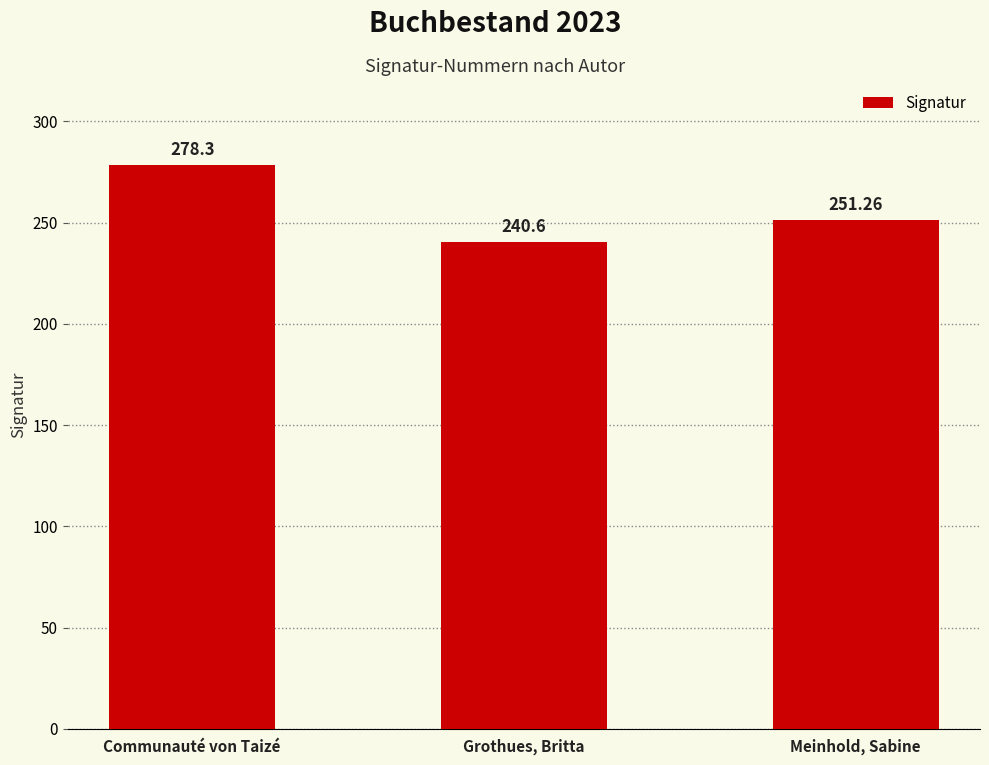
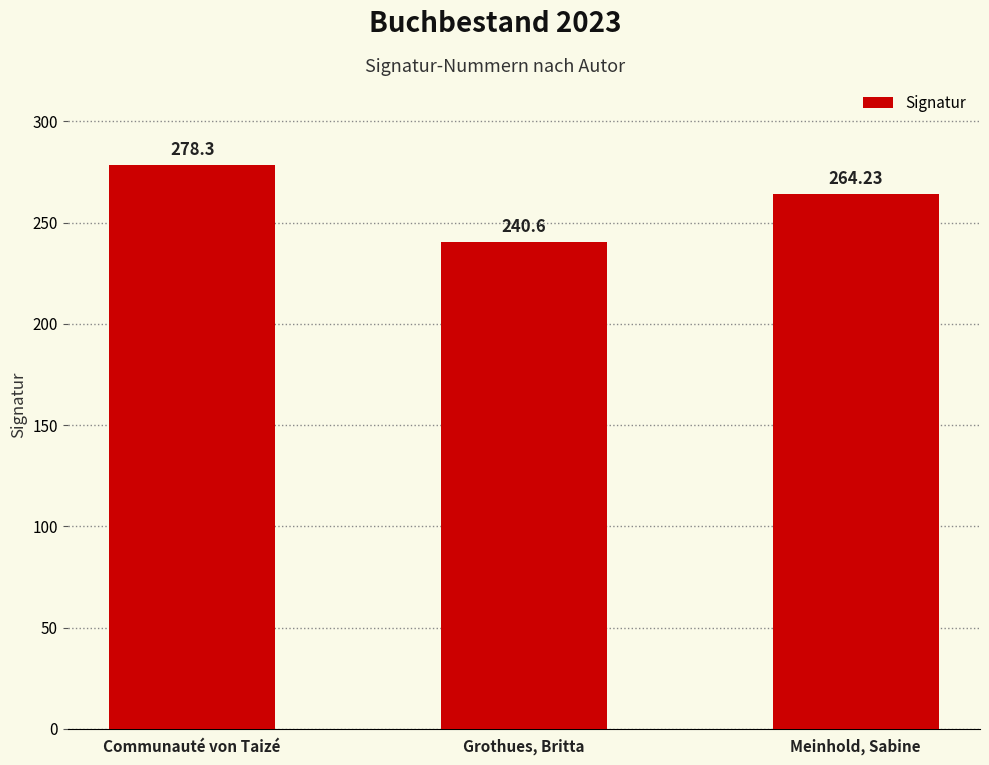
Meinhold, Sabine: 251.26 -> 264.23
